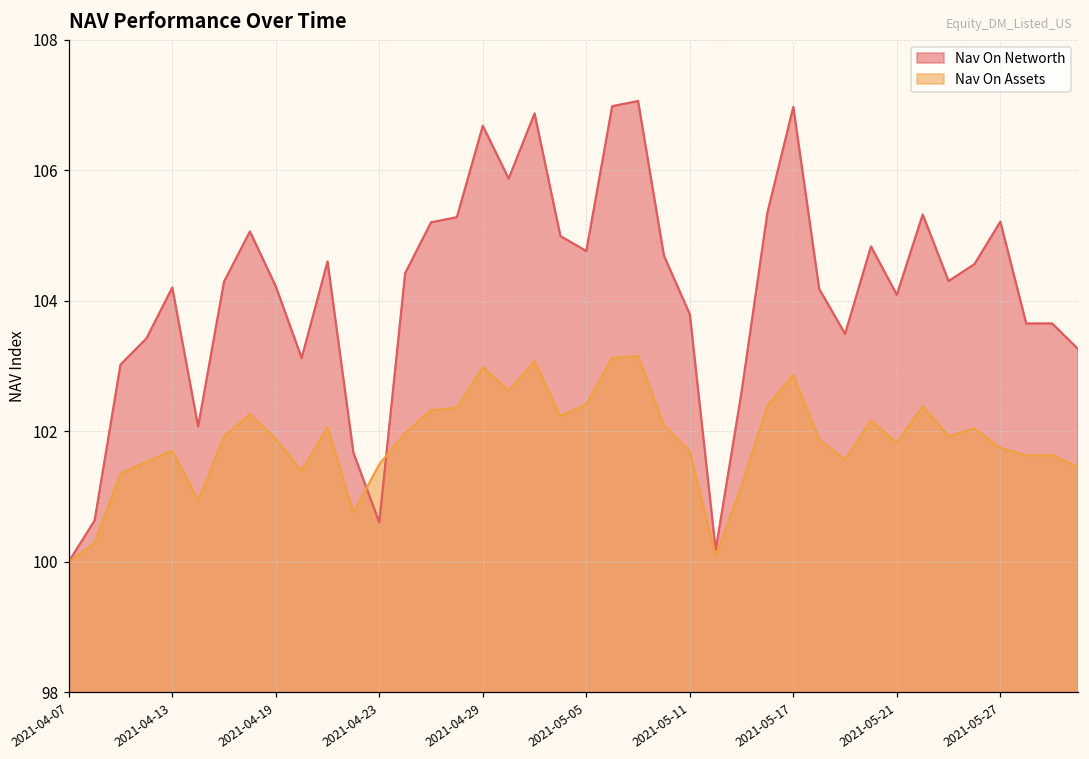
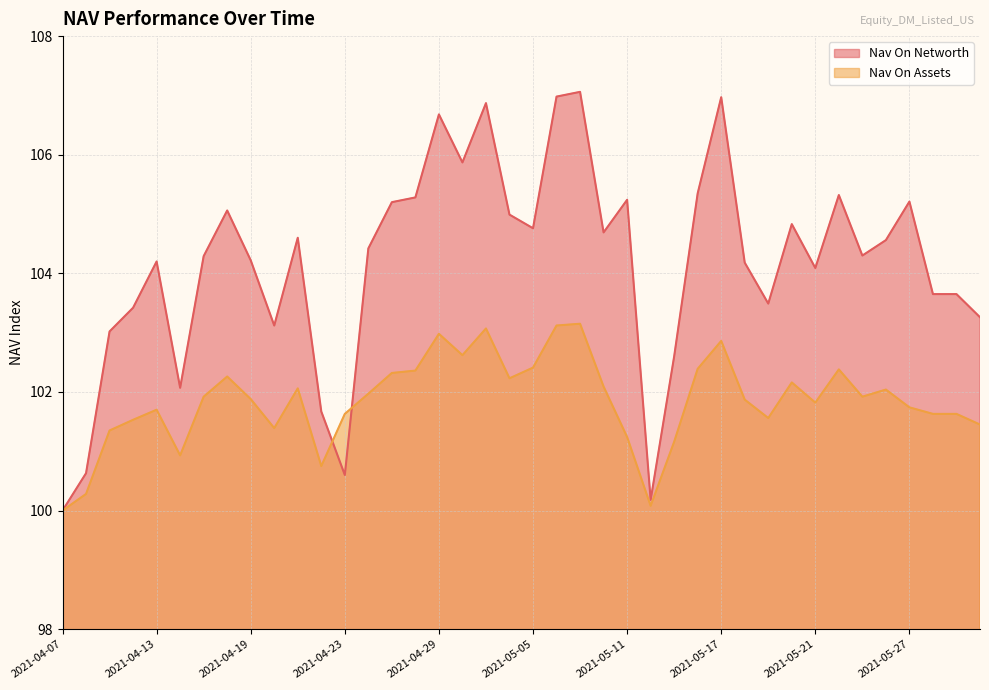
Nav On Assets, 2021-04-23: 101.5 -> 101.6
Nav On Networth, 2021-05-11: 103.8 -> 105.2
Nav On Assets, 2021-05-11: 101.7 -> 101.2
